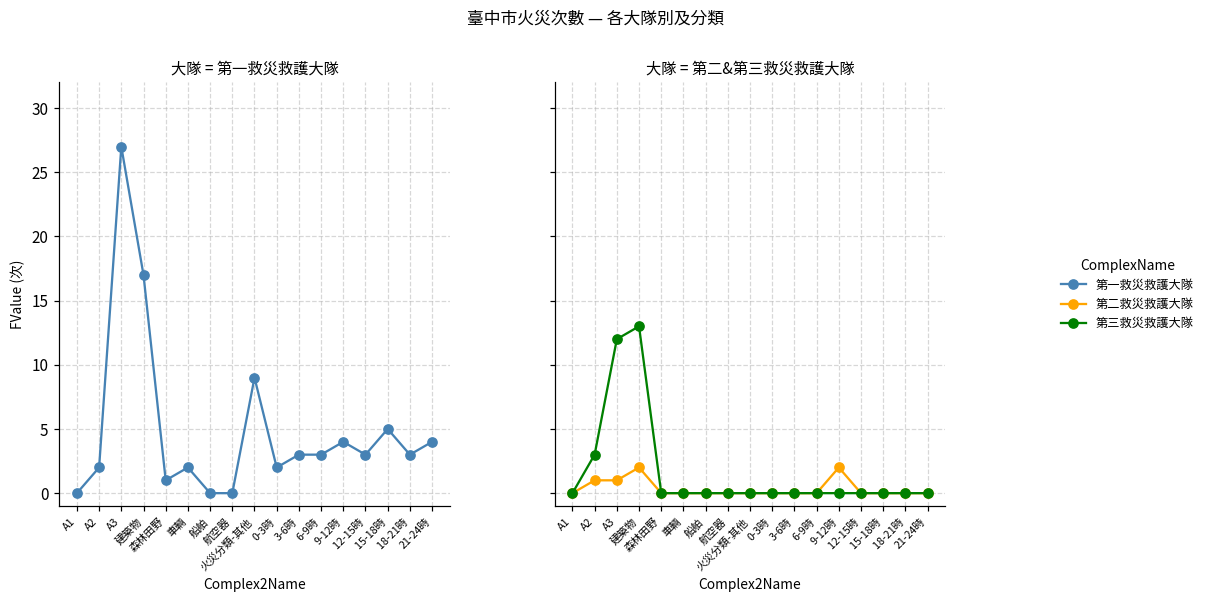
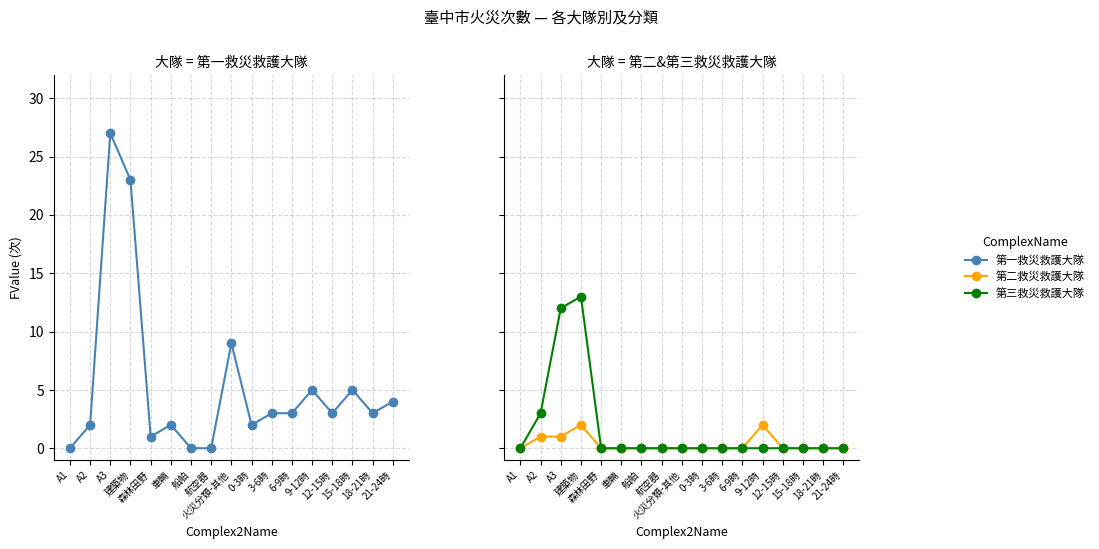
大隊 = 第一救災救護大隊, 建築物: 17 -> 23
大隊 = 第一救災救護大隊, 9-12時: 4 -> 5
